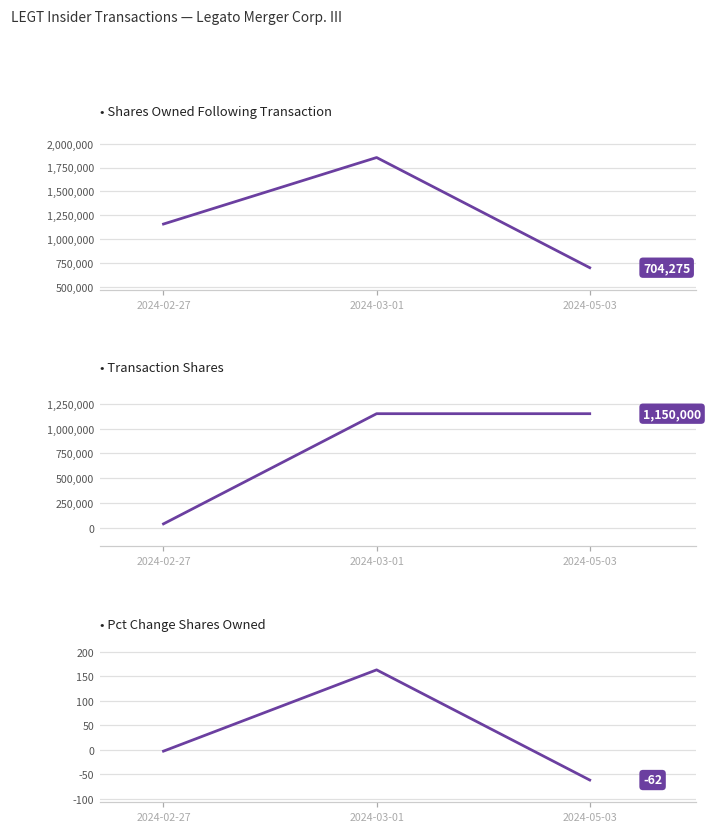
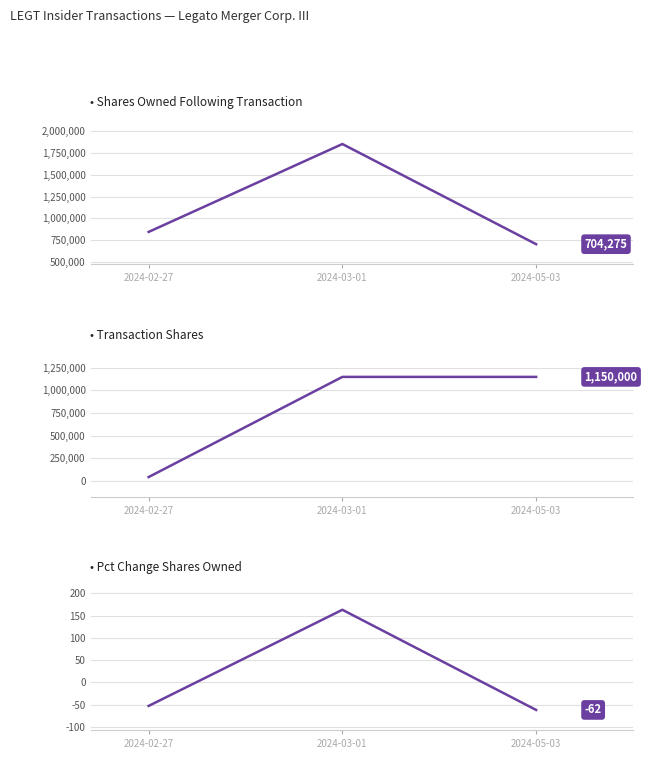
• Shares Owned Following Transaction, 2024-02-27: 1,200,000 -> 800,000
• Pct Change Shares Owned, 2024-02-27: 0 -> -50
